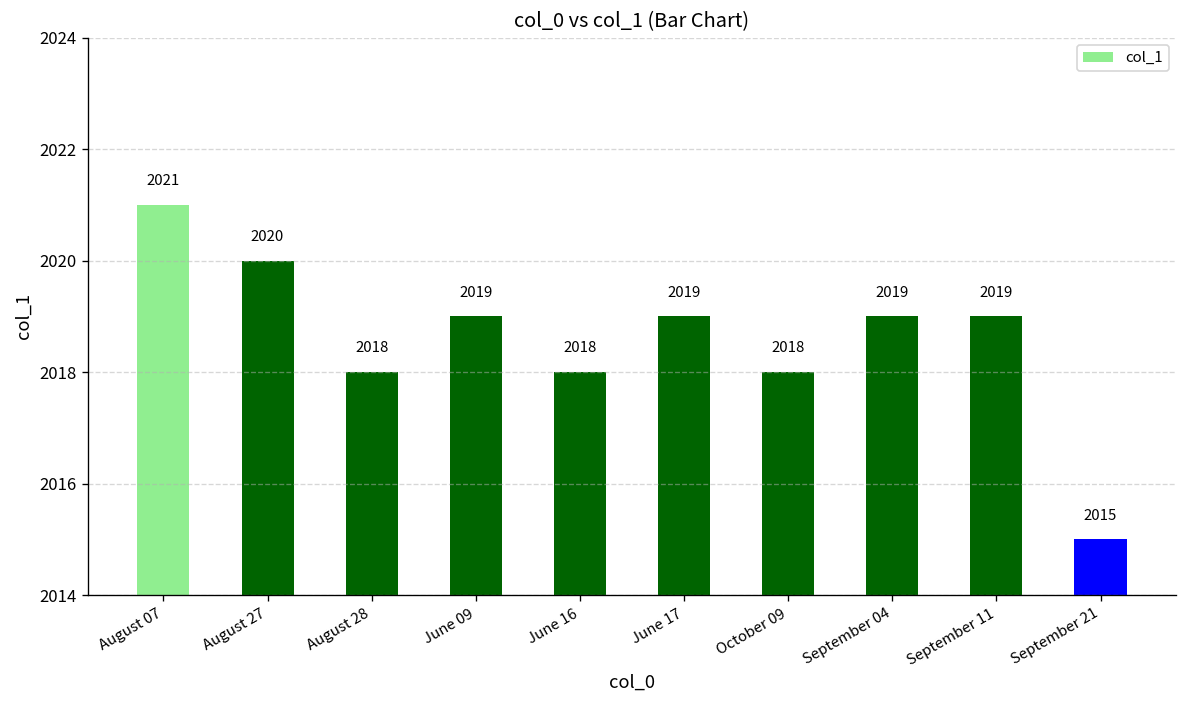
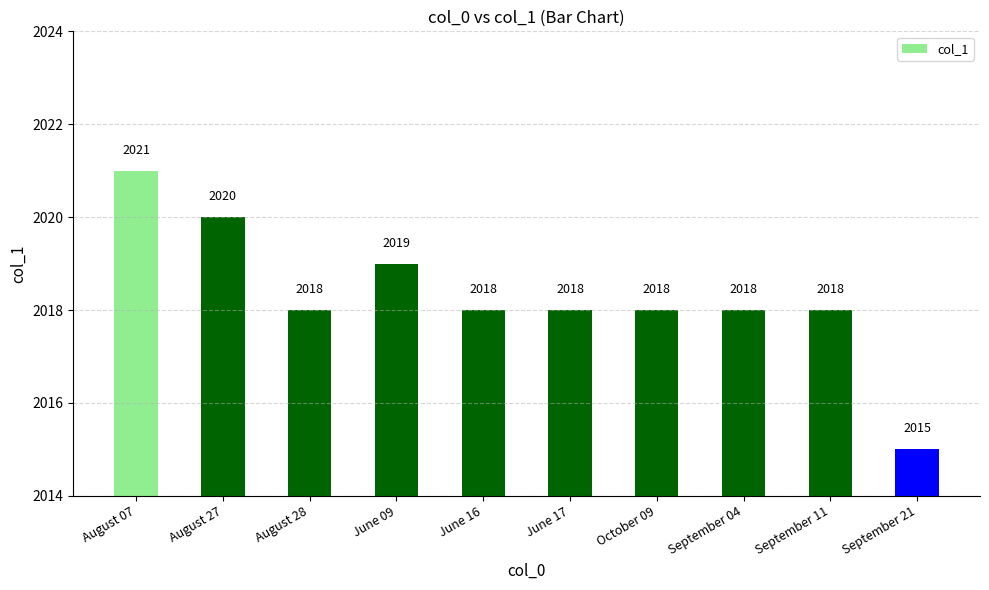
June 17: 2019 -> 2018
September 04: 2019 -> 2018
September 11: 2019 -> 2018
